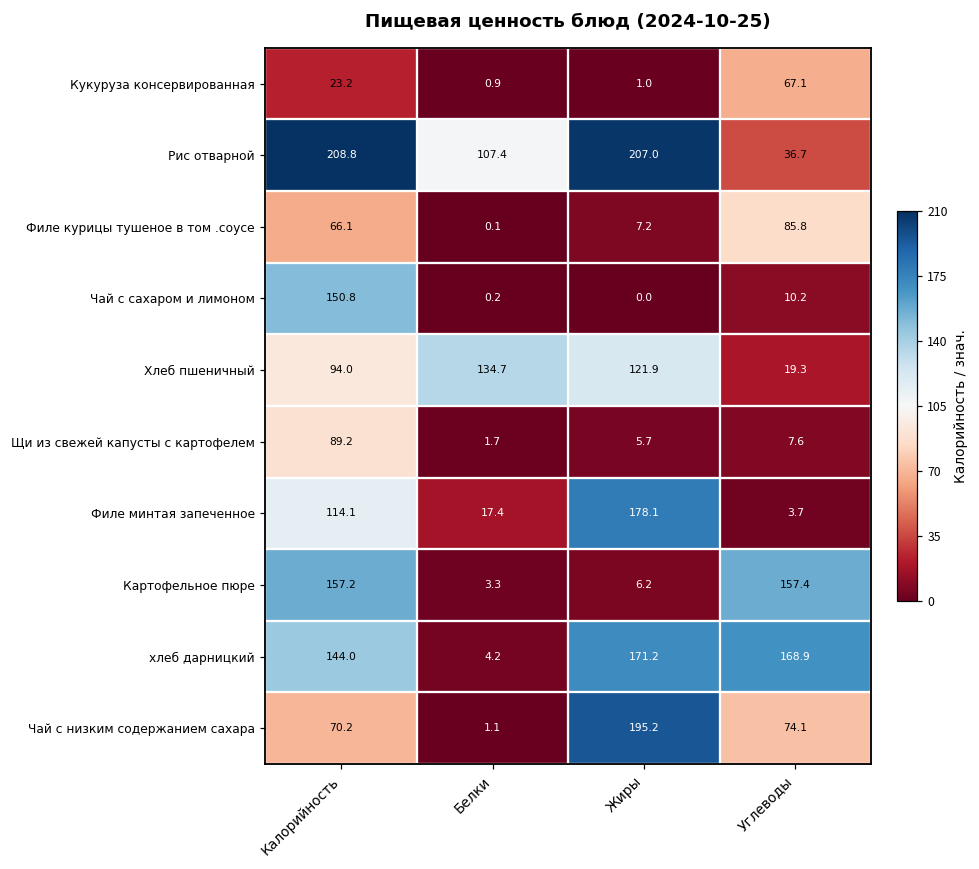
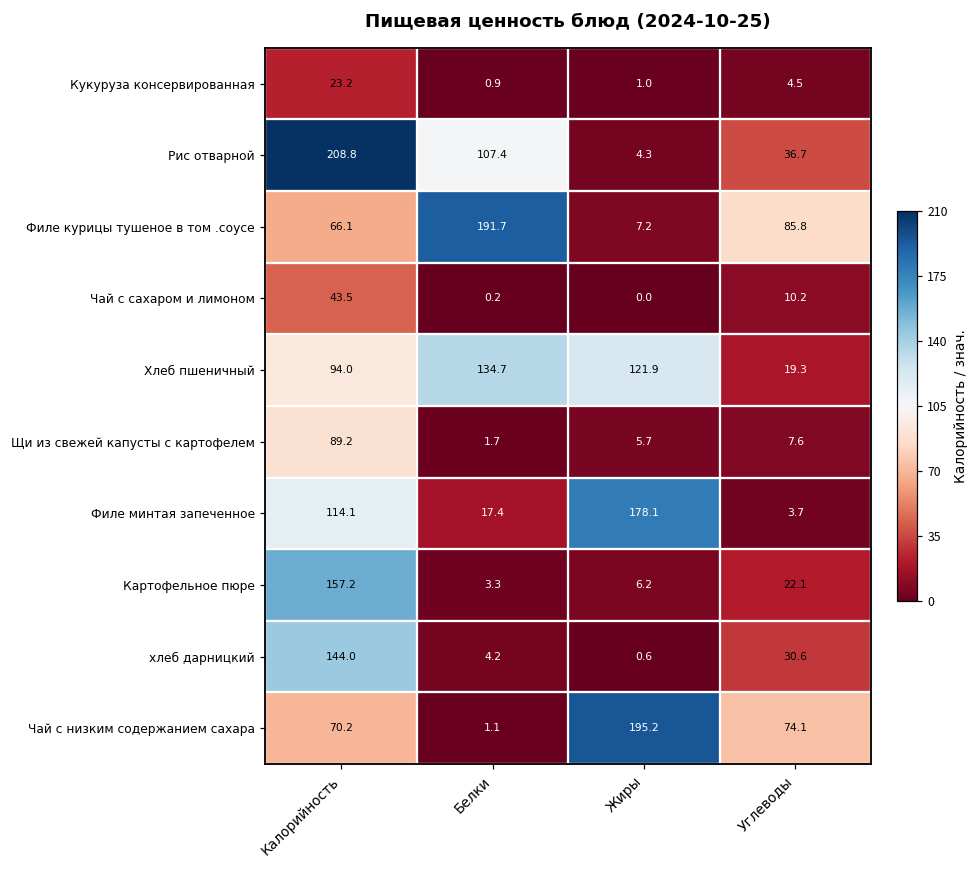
Кукуруза консервированная, Углеводы: 67.1 -> 4.5
Рис отварной, Жиры: 207.0 -> 4.3
Филе курицы тушеное в том .соусе, Белки: 0.1 -> 191.7
Чай с сахаром и лимоном, Калорийность: 150.8 -> 43.5
Картофельное пюре, Углеводы: 157.4 -> 22.1
хлеб дарницкий, Жиры: 171.2 -> 0.6
хлеб дарницкий, Углеводы: 168.9 -> 30.6
